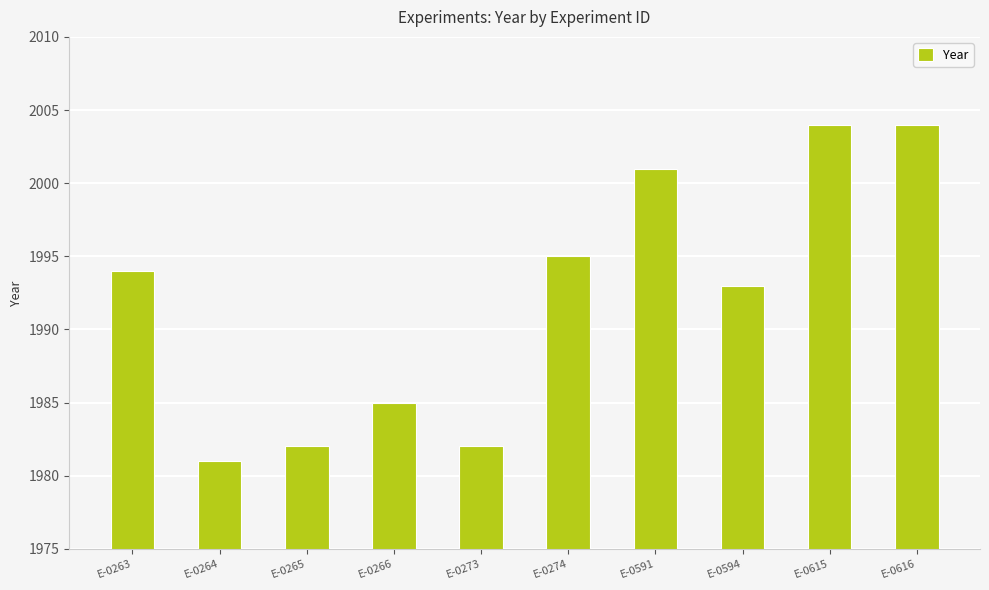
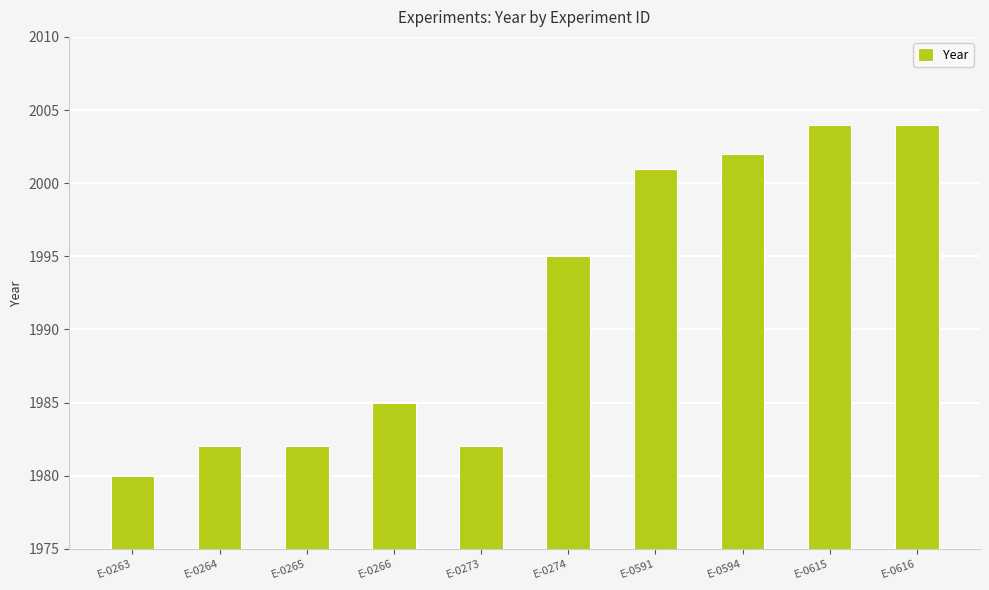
E-0263: 1994 -> 1980
E-0264: 1981 -> 1982
E-0594: 1993 -> 2002
